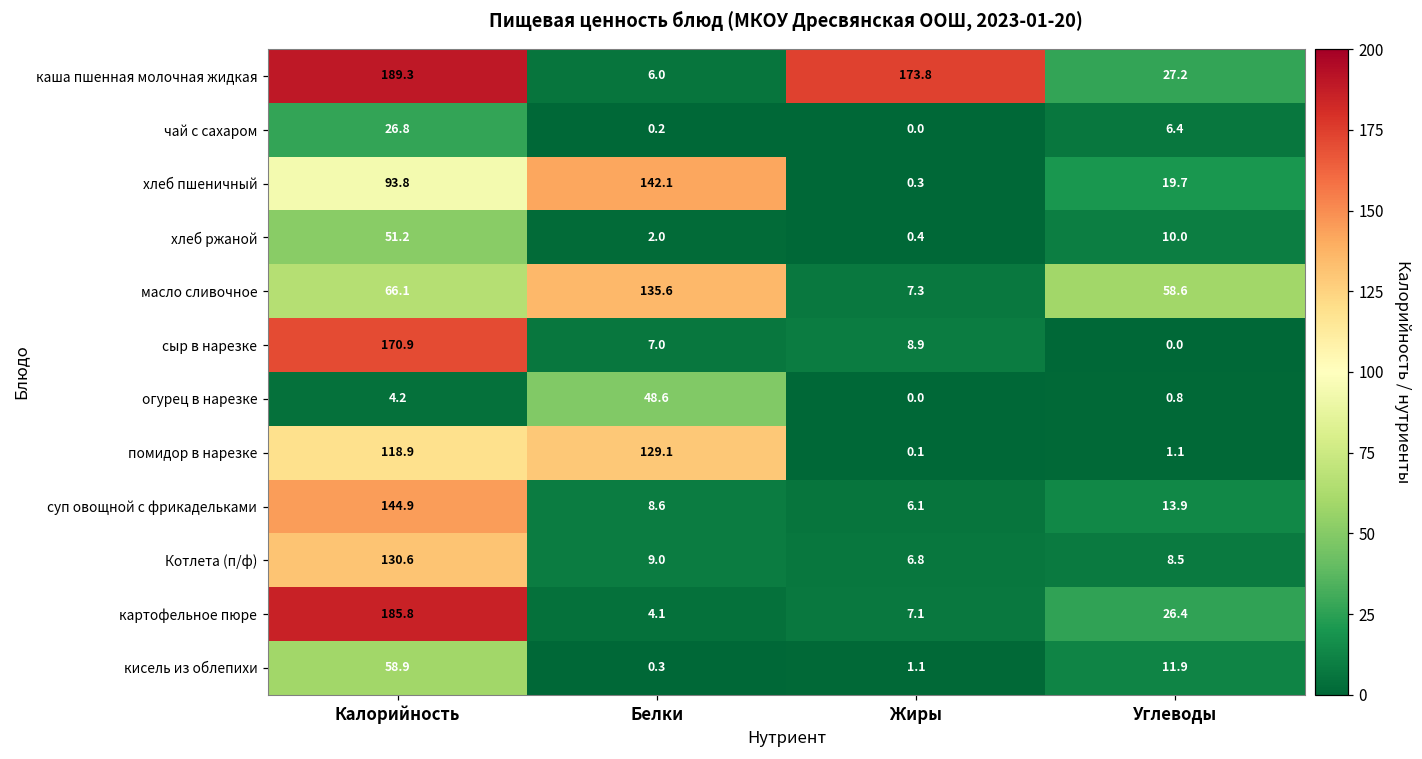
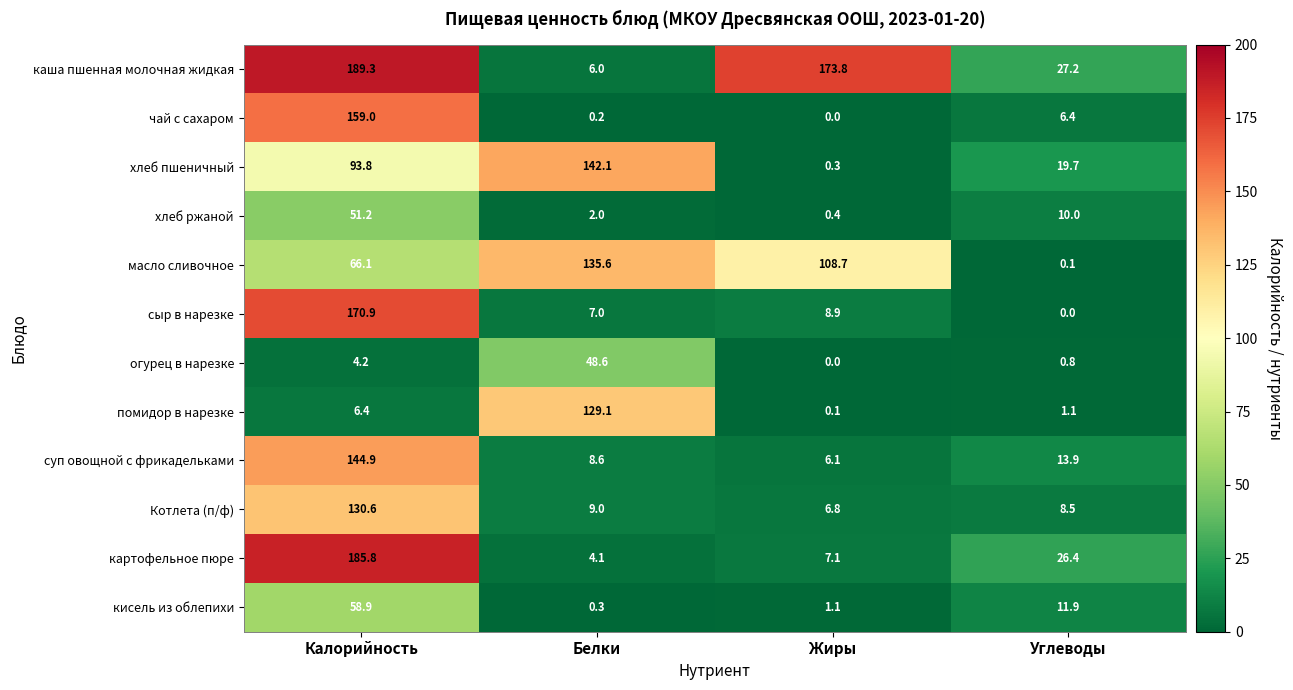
чай с сахаром, Калорийность: 26.8 -> 159.0
масло сливочное, Жиры: 7.3 -> 108.7
масло сливочное, Углеводы: 58.6 -> 0.1
помидор в нарезке, Калорийность: 118.9 -> 6.4
